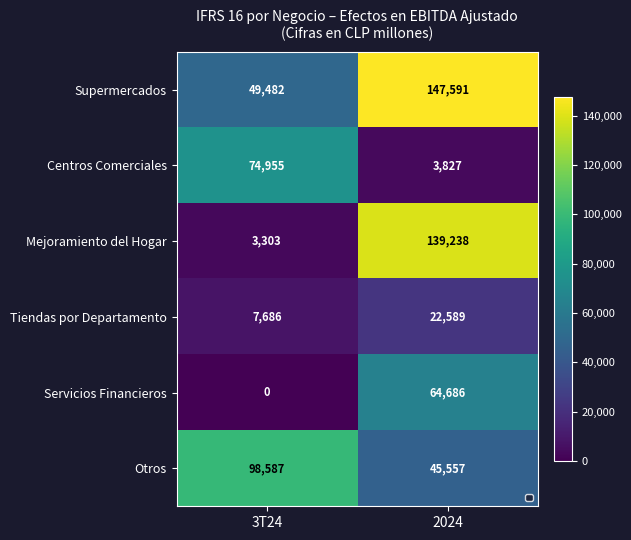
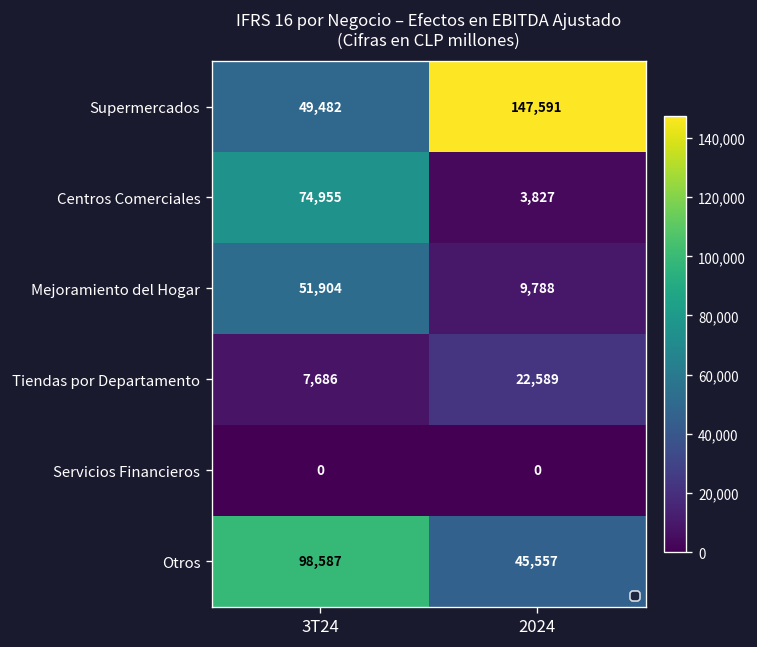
Mejoramiento del Hogar, 3T24: 3,303 -> 51,904
Mejoramiento del Hogar, 2024: 139,238 -> 9,788
Servicios Financieros, 2024: 64,686 -> 0
